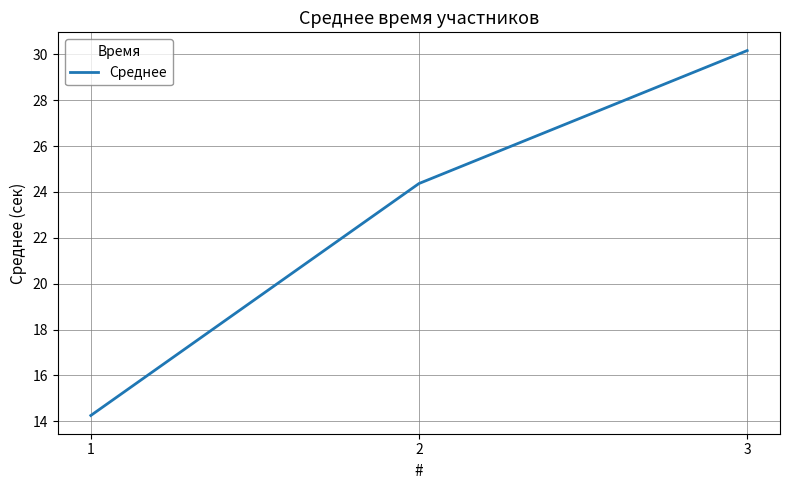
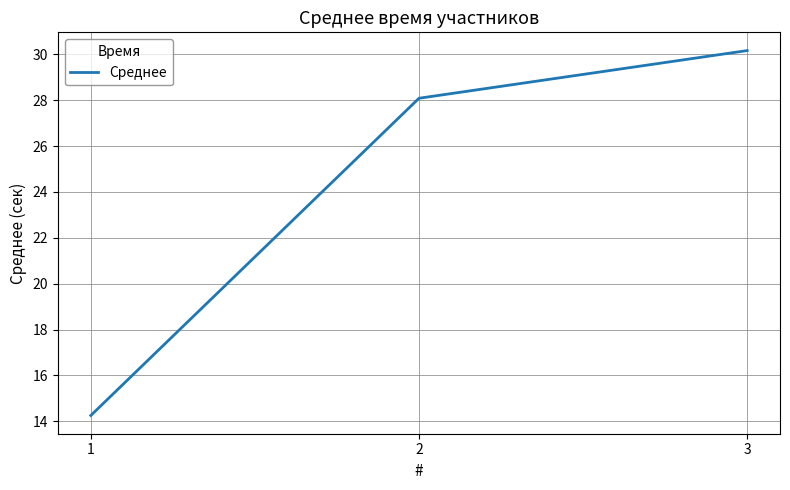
2: 24.4 -> 28.1
